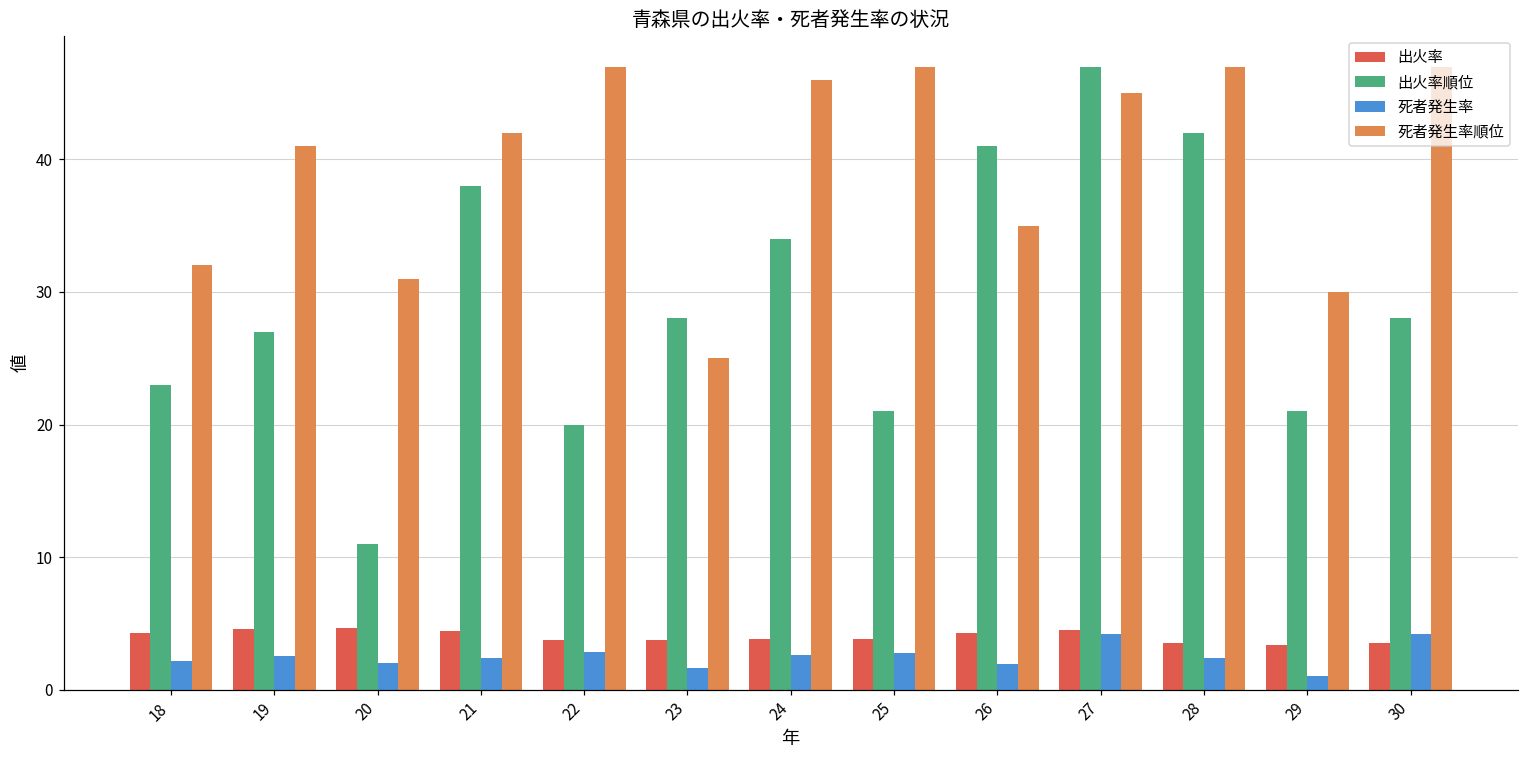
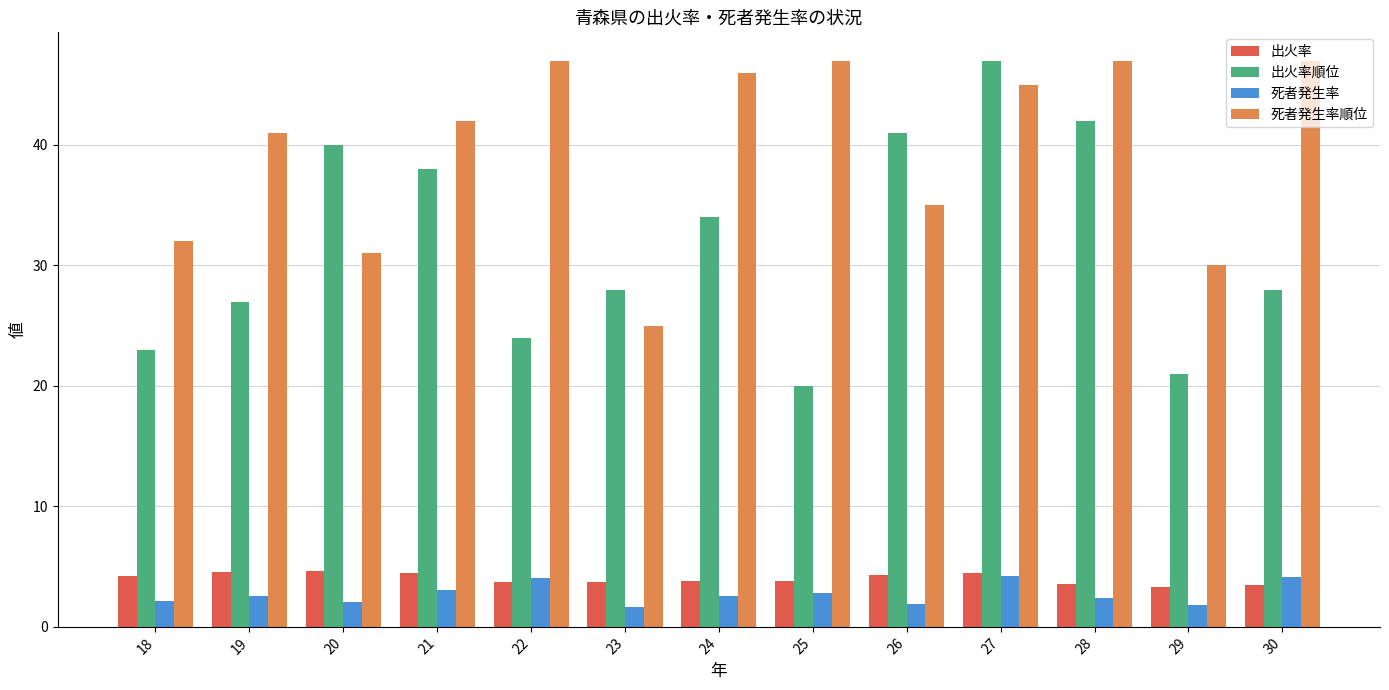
出火率順位, 20: 11 -> 40
死者発生率, 21: 2.4 -> 3.1
出火率順位, 22: 20 -> 24
死者発生率, 22: 2.9 -> 4.1
出火率順位, 25: 21 -> 20
死者発生率, 29: 1.1 -> 1.8
